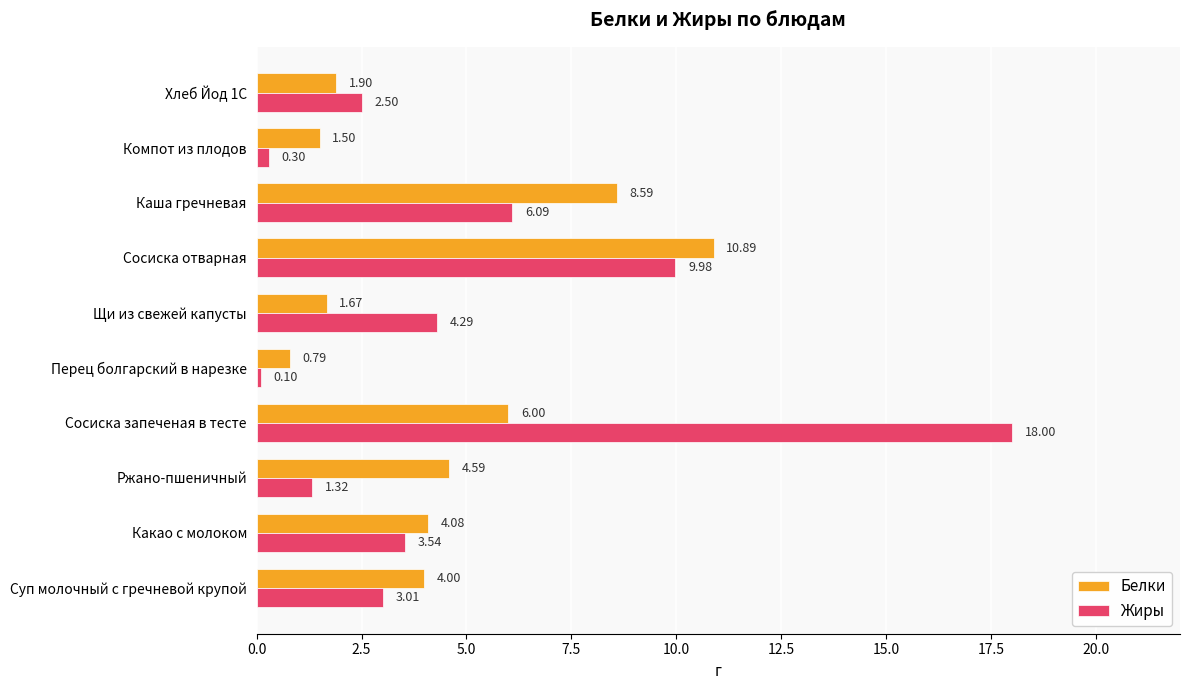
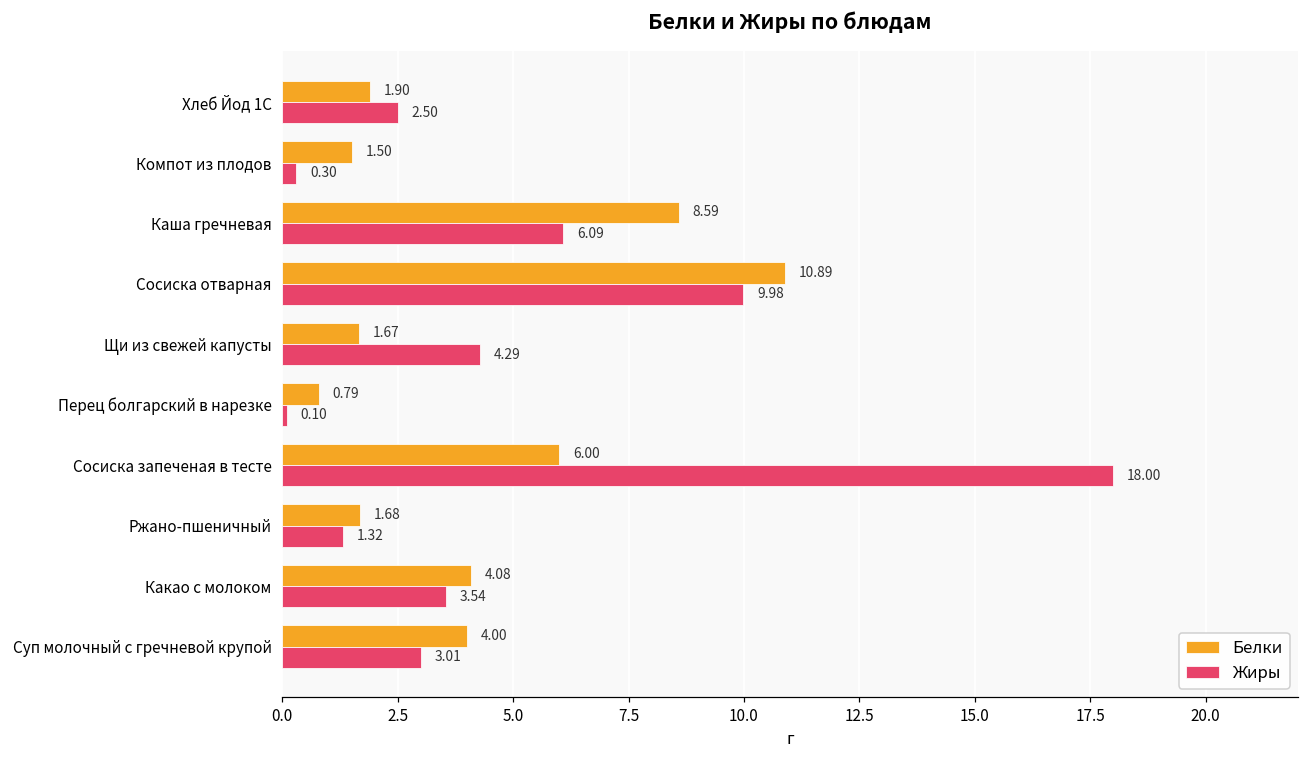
Белки, Ржано-пшеничный: 4.59 -> 1.68
